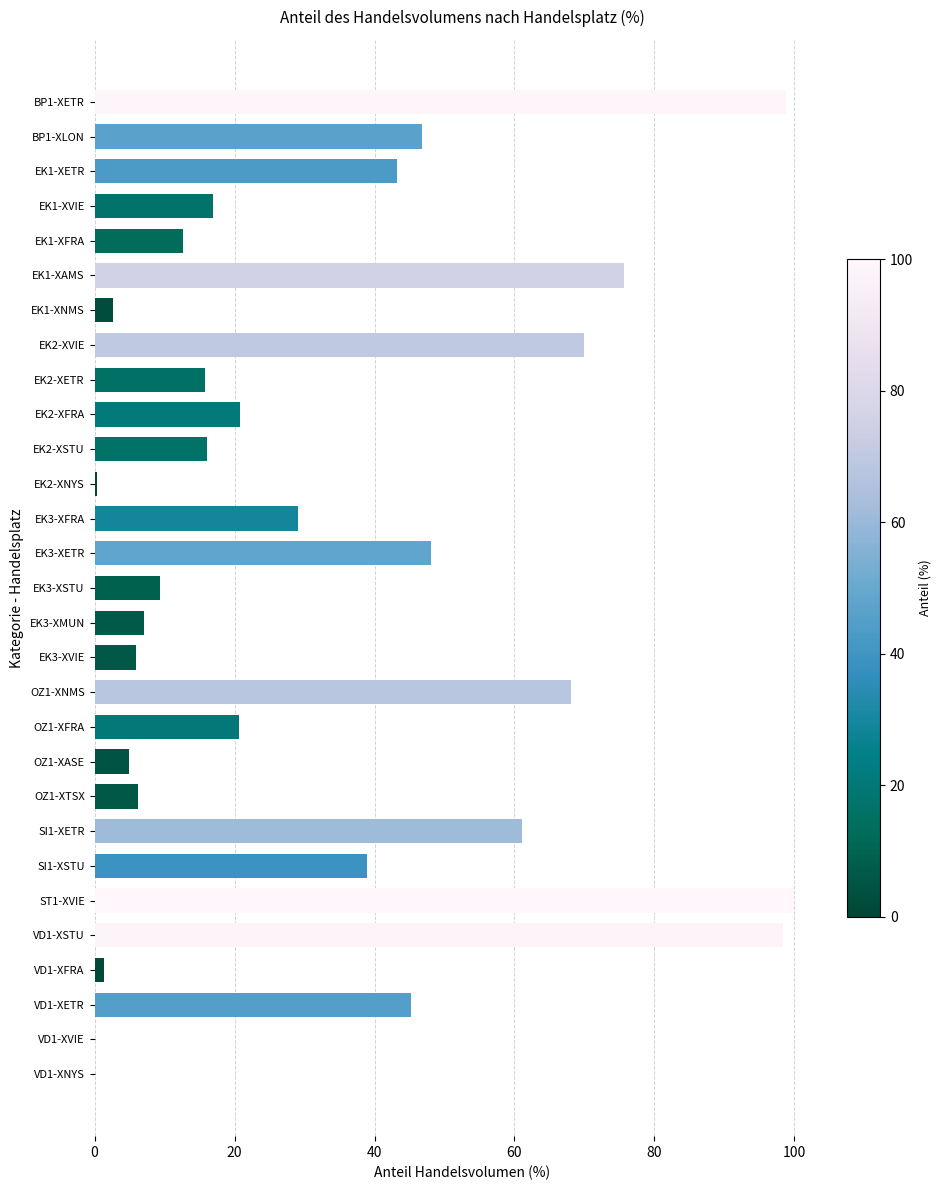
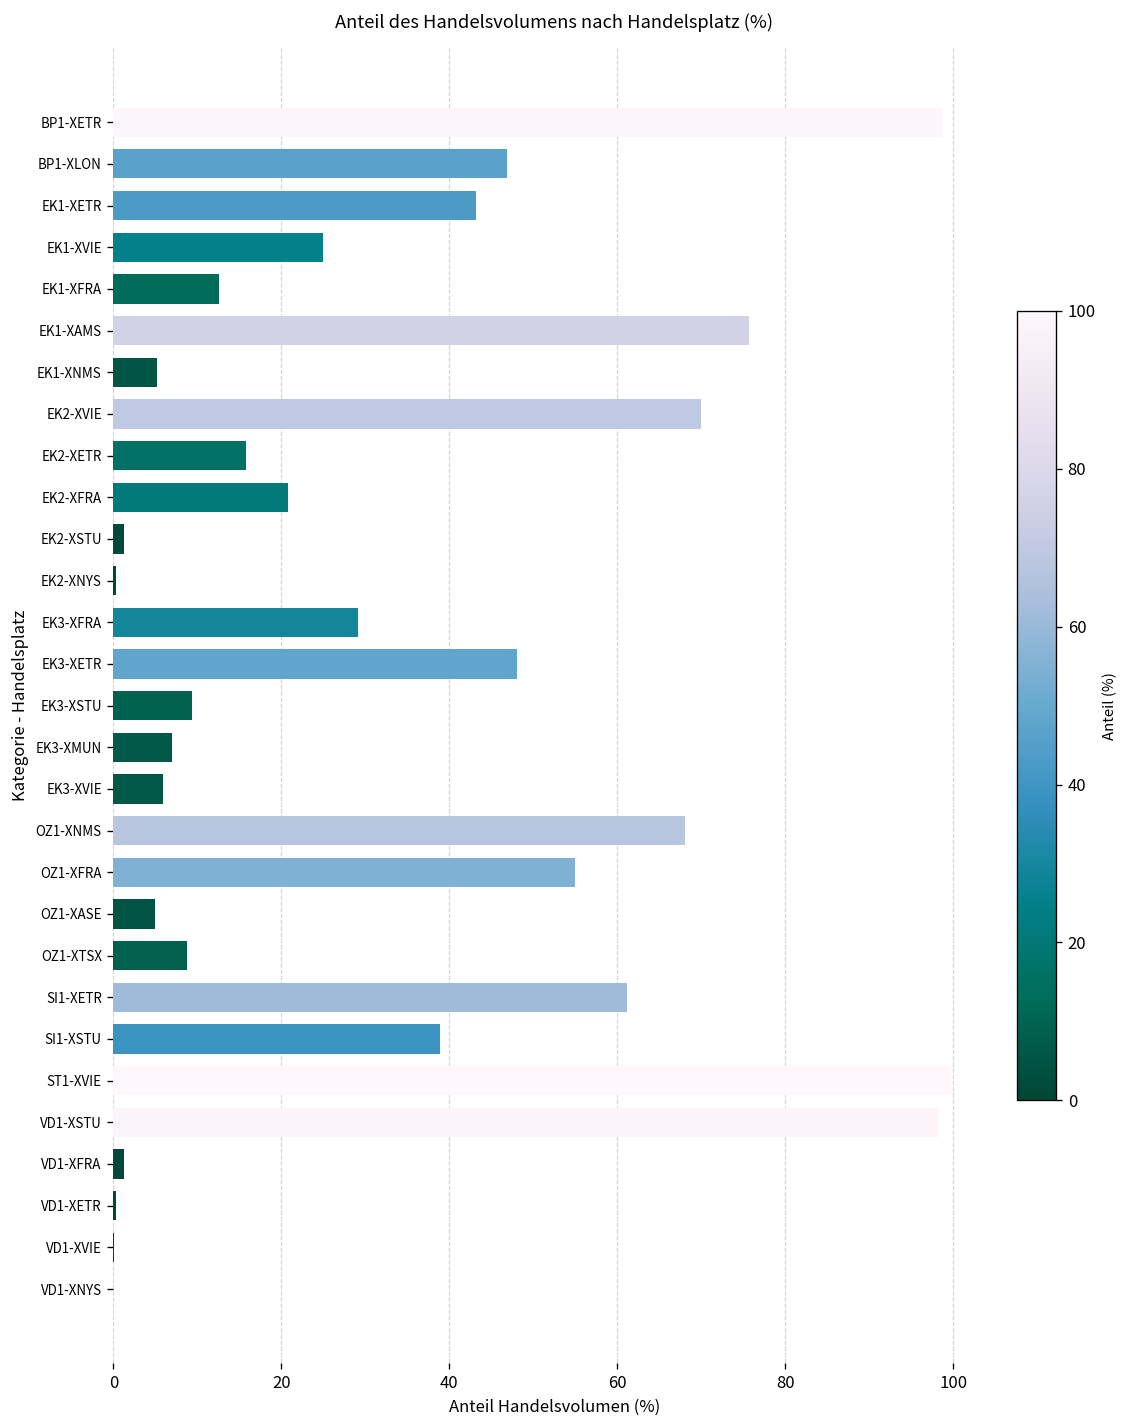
EK1-XVIE: 17 -> 25
EK1-XNMS: 3 -> 5
EK2-XSTU: 16 -> 1
OZ1-XFRA: 21 -> 55
OZ1-XTSX: 6 -> 9
VD1-XETR: 45 -> 0
